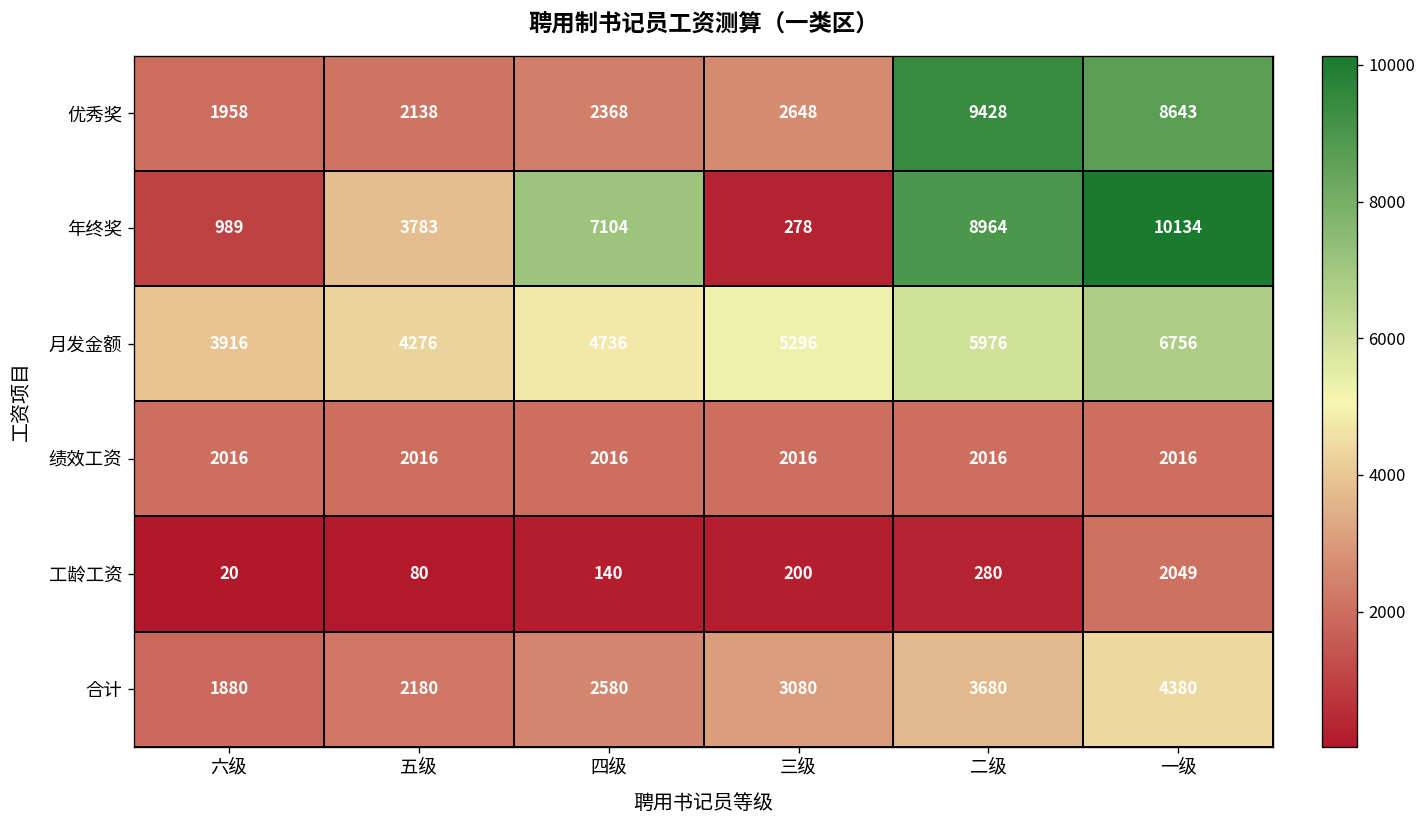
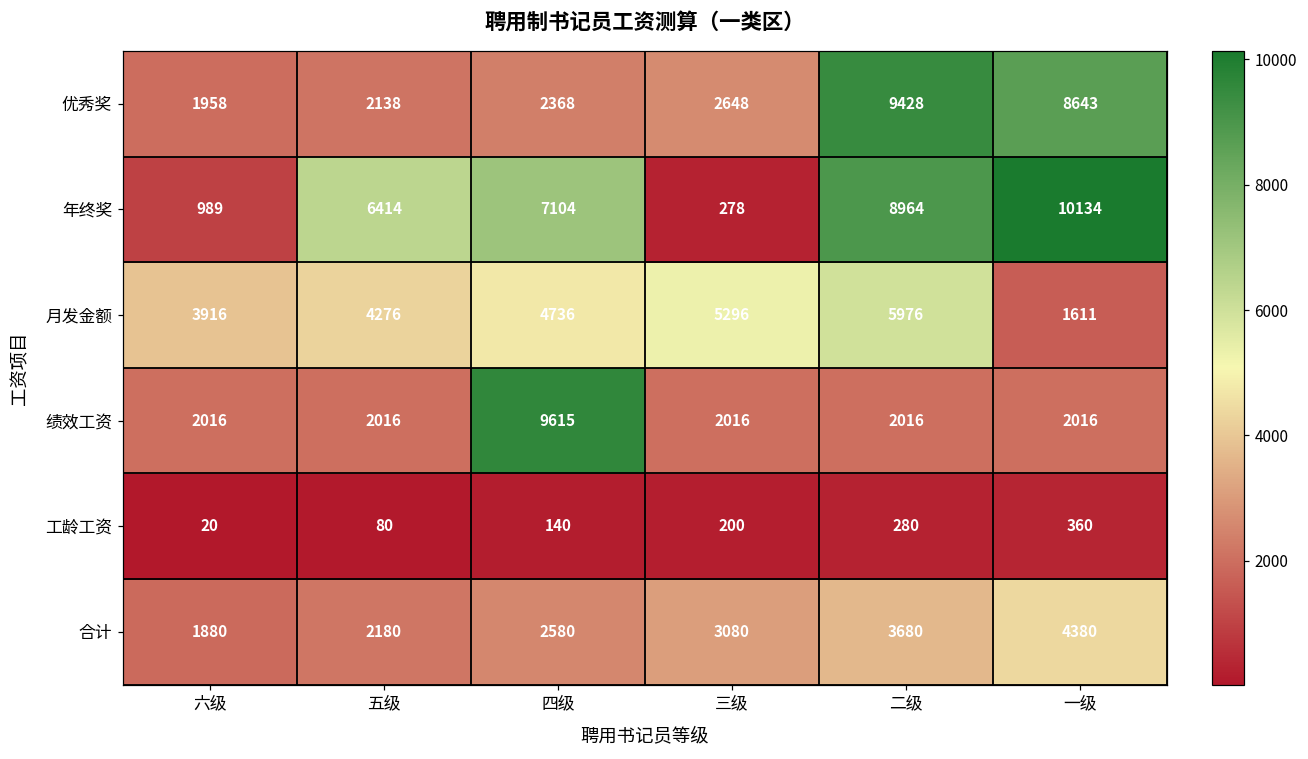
年终奖, 五级: 3783 -> 6414
月发金额, 一级: 6756 -> 1611
绩效工资, 四级: 2016 -> 9615
工龄工资, 一级: 2049 -> 360
